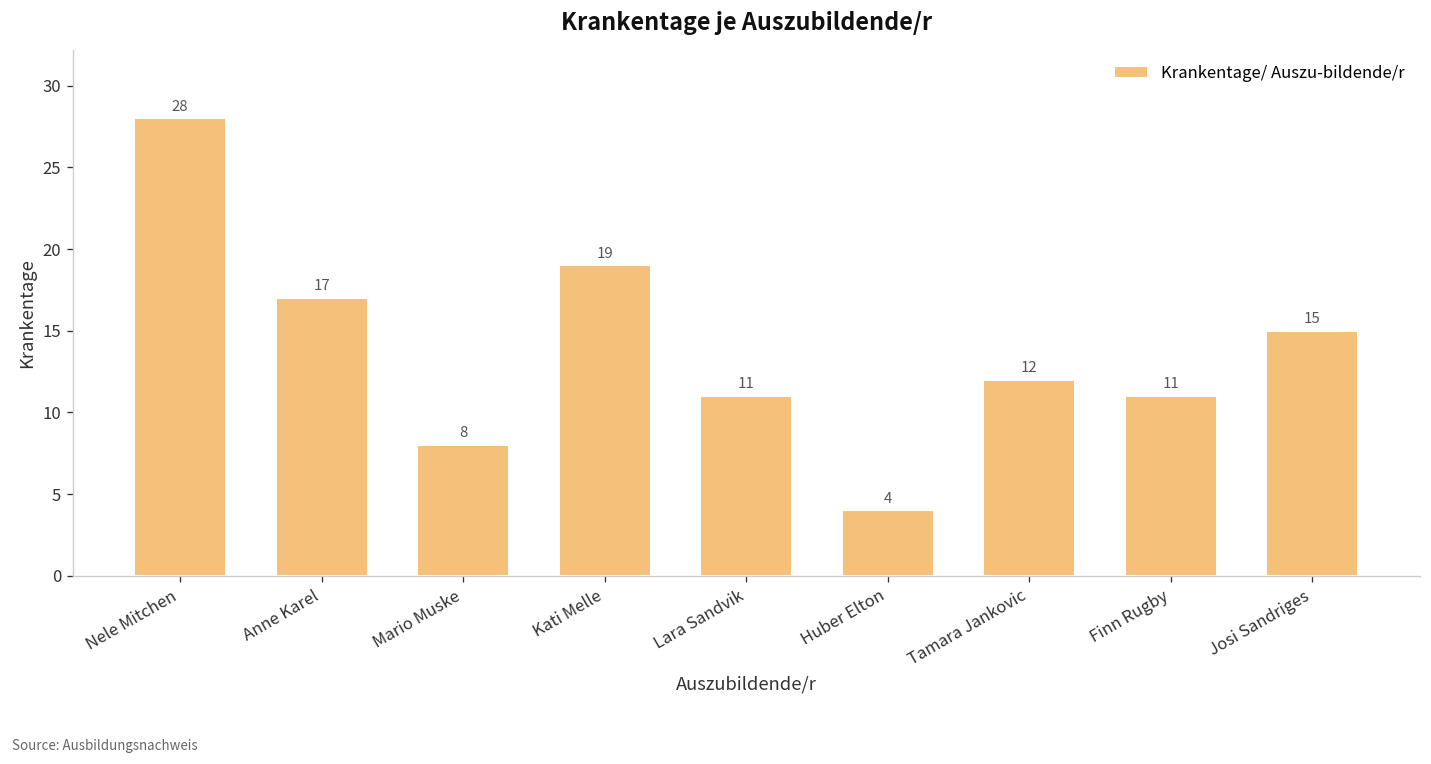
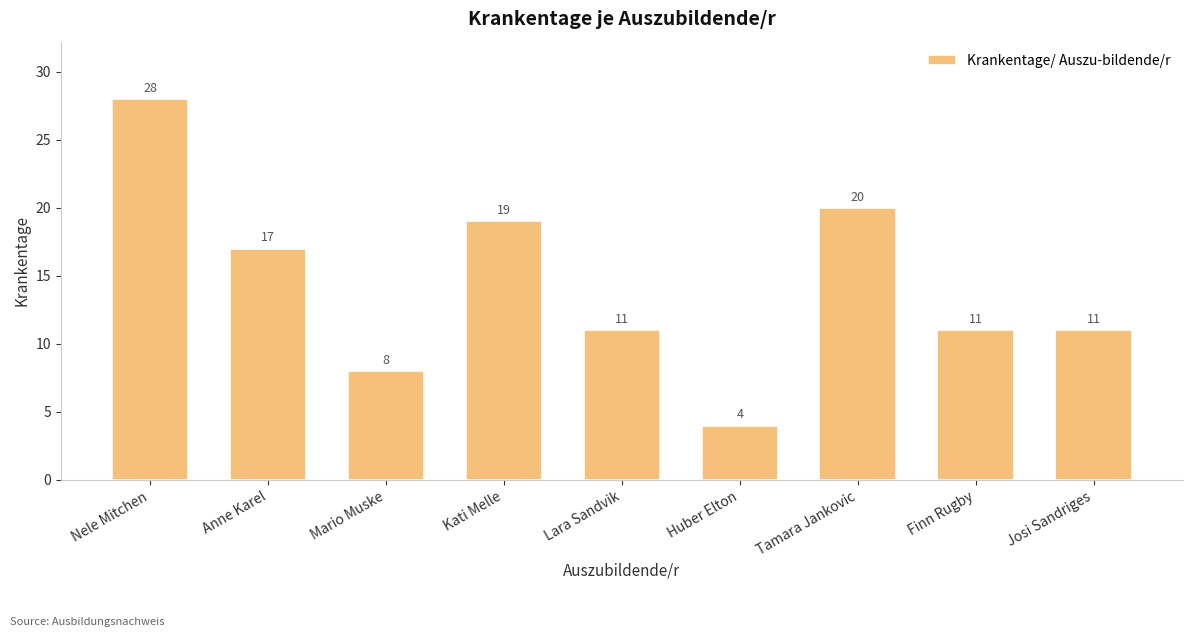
Tamara Jankovic: 12 -> 20
Josi Sandriges: 15 -> 11
